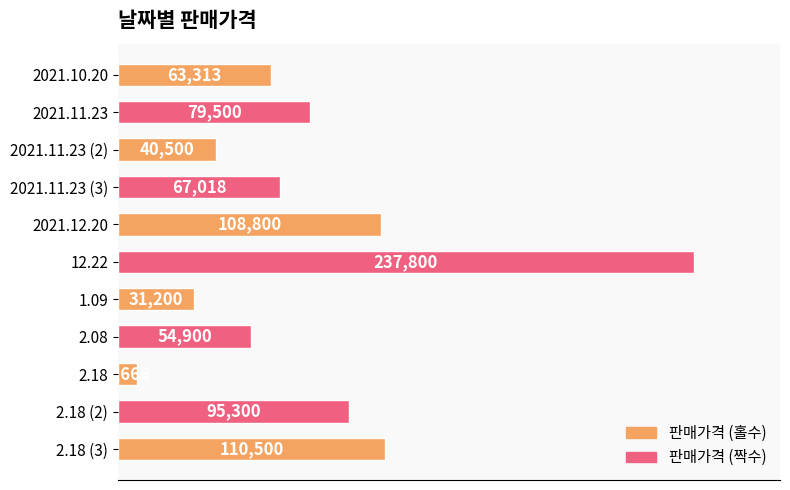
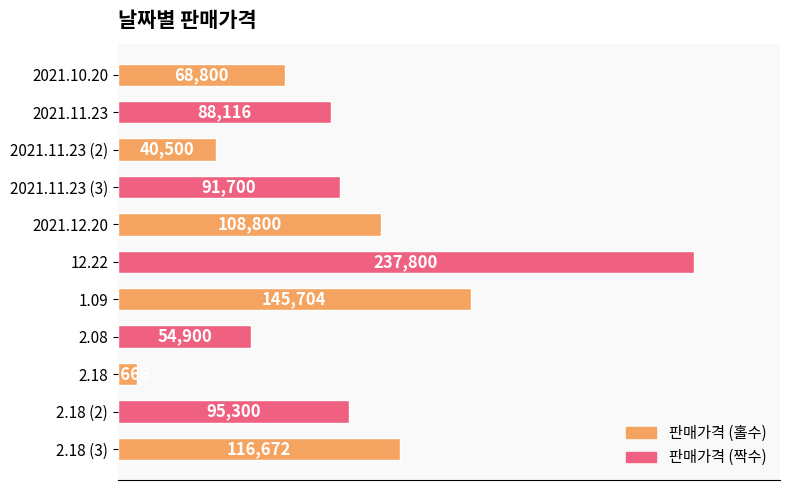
2021.10.20: 63,313 -> 68,800
2021.11.23: 79,500 -> 88,116
2021.11.23 (3): 67,018 -> 91,700
1.09: 31,200 -> 145,704
2.18 (3): 110,500 -> 116,672
